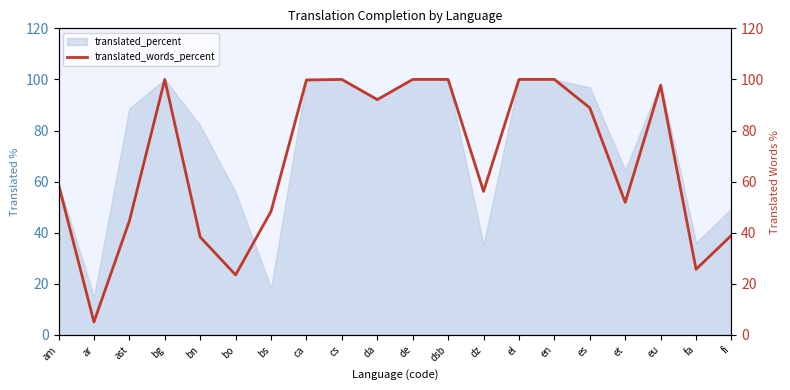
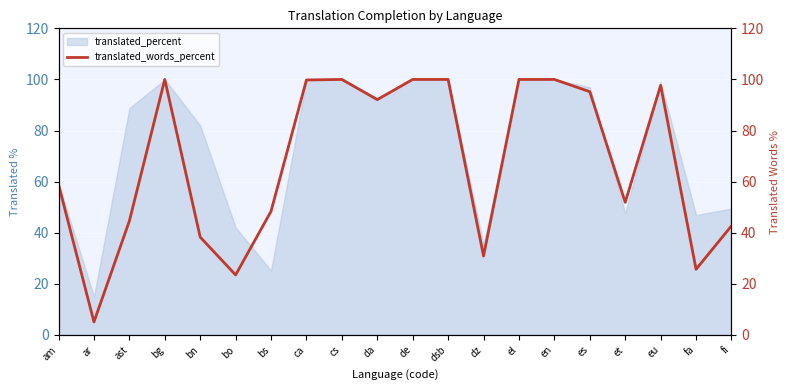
translated_percent, bo: 56 -> 42
translated_percent, bs: 19 -> 25
translated_percent, et: 65 -> 48
translated_percent, fa: 36 -> 47
translated_words_percent, dz: 56 -> 31
translated_words_percent, es: 89 -> 95
translated_words_percent, fi: 39 -> 43
